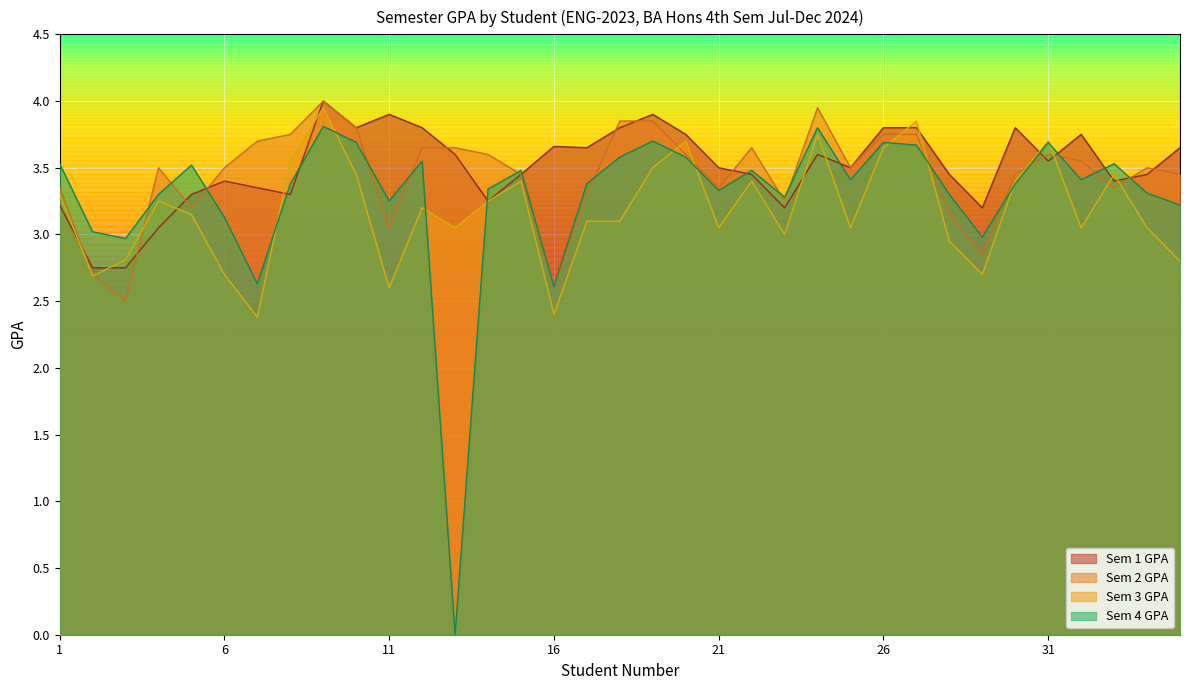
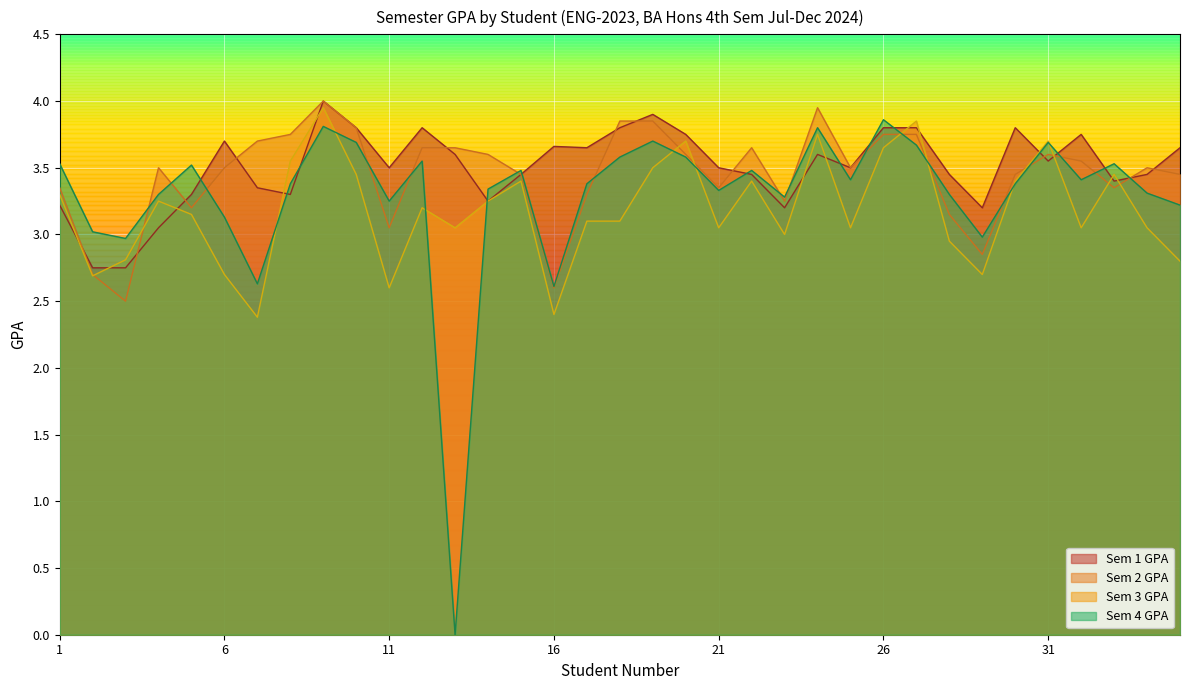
Sem 1 GPA, 6: 3.4 -> 3.7
Sem 1 GPA, 11: 3.9 -> 3.5
Sem 4 GPA, 26: 3.69 -> 3.86
